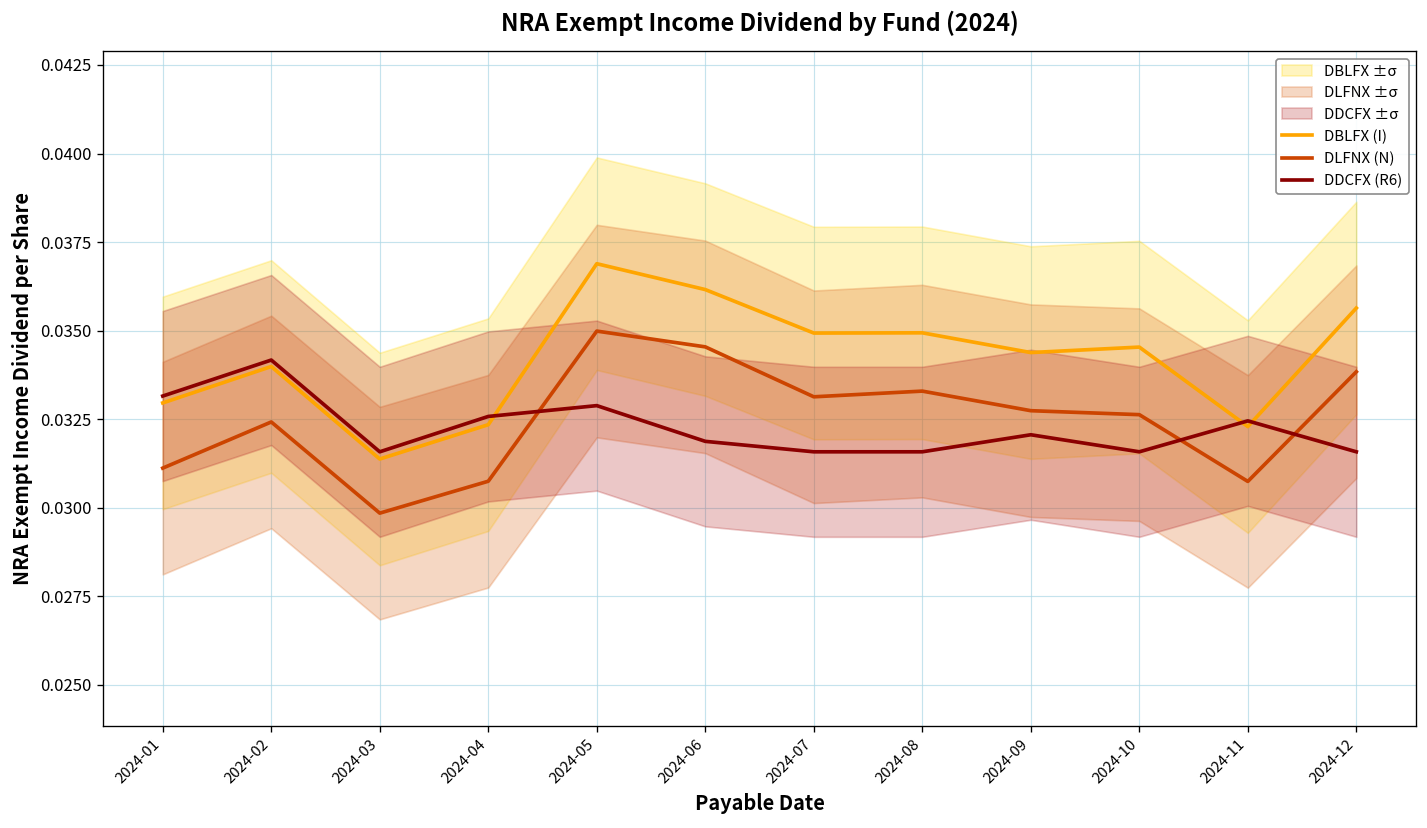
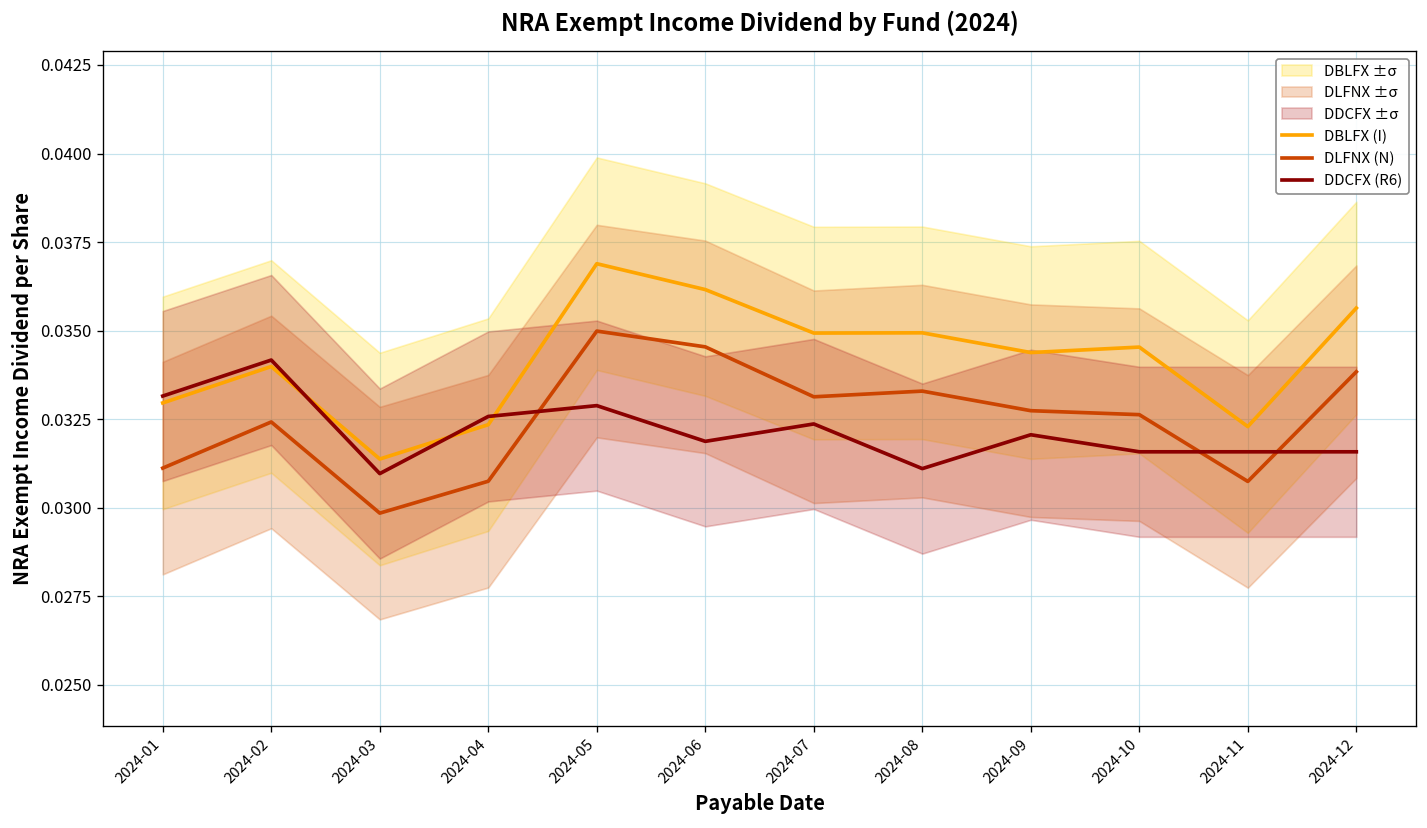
DDCFX (R6), 2024-03: 0.0316 -> 0.0310
DDCFX (R6), 2024-07: 0.0316 -> 0.0324
DDCFX (R6), 2024-08: 0.0316 -> 0.0311
DDCFX (R6), 2024-11: 0.0325 -> 0.0316
